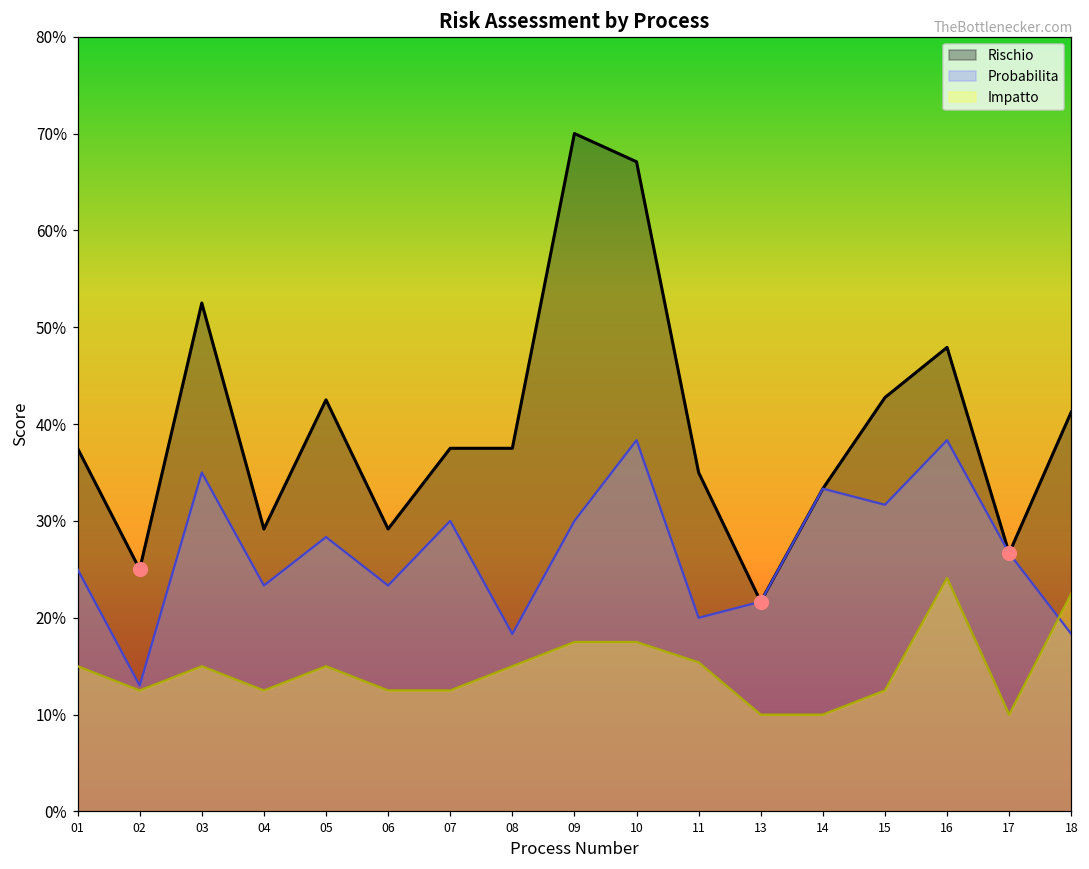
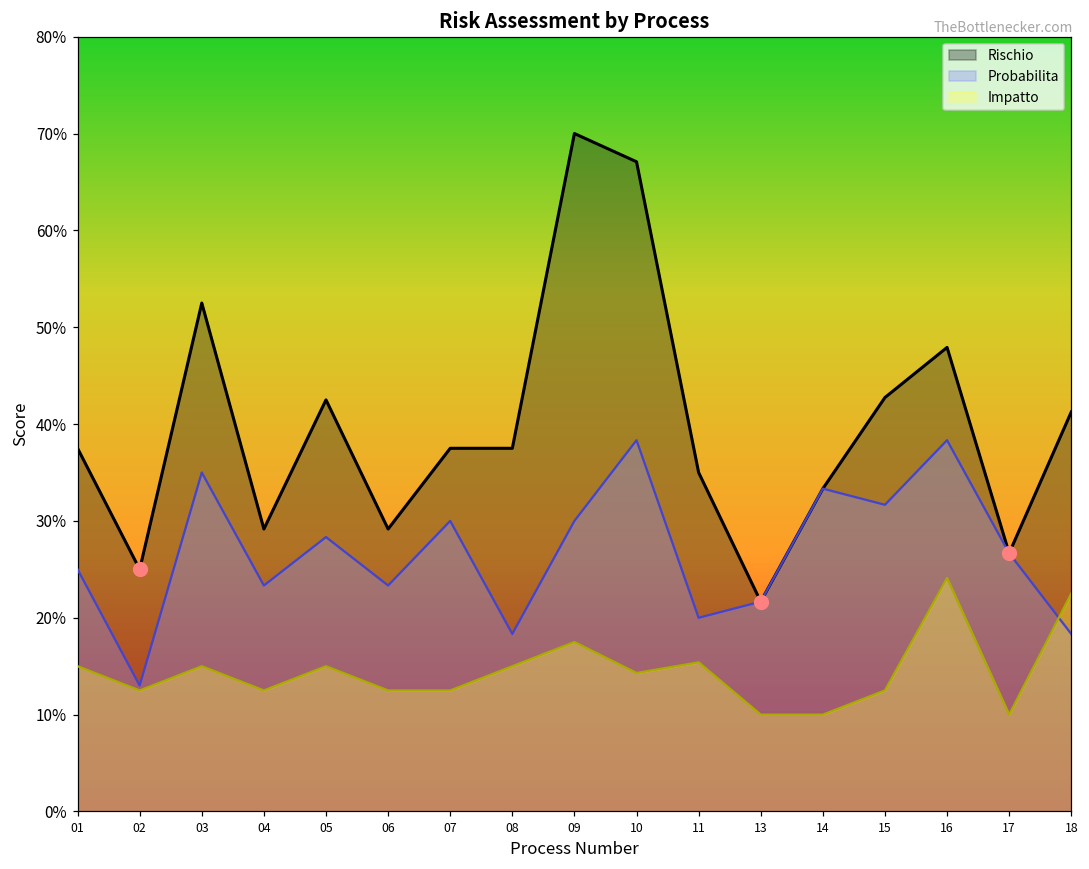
Impatto, 10: 18% -> 14%
